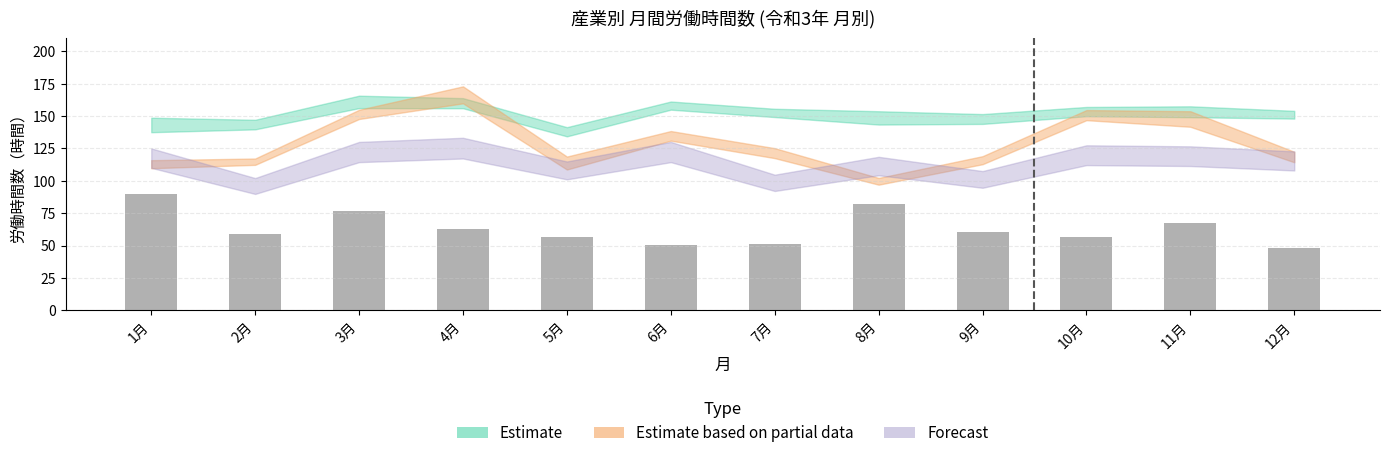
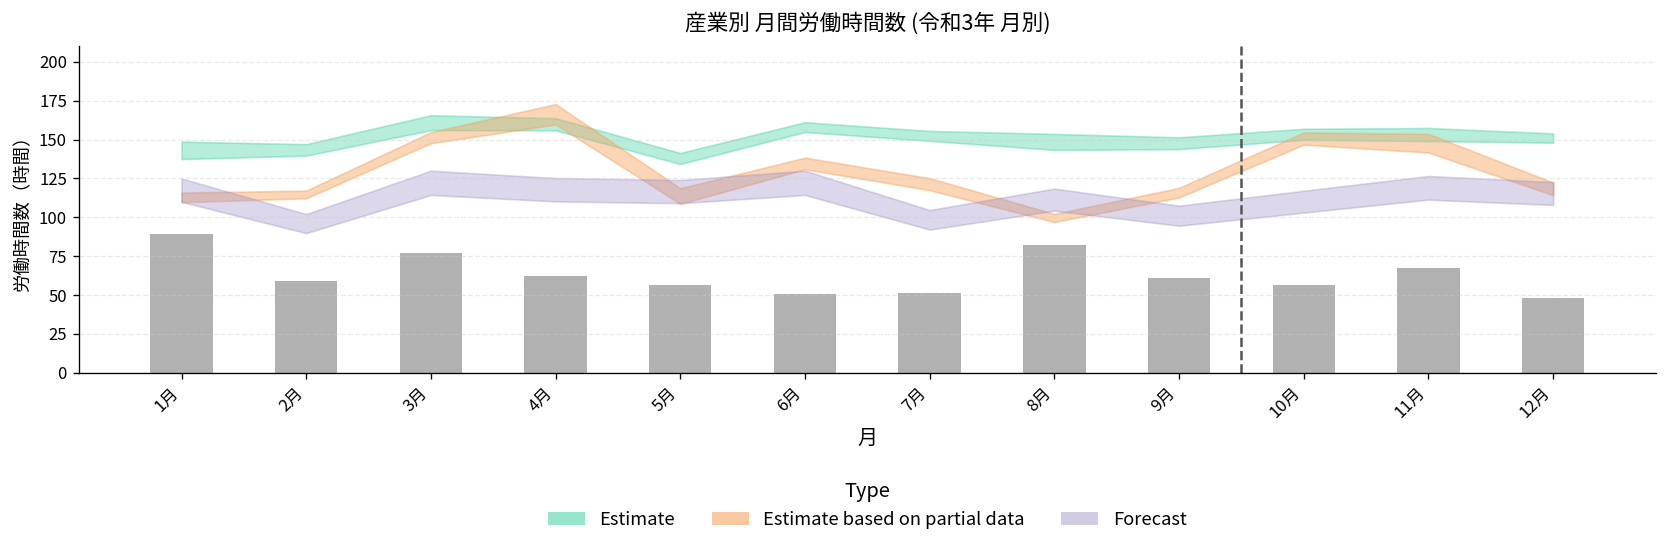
Forecast, 4月: 133 -> 125
Forecast, 5月: 115 -> 124
Forecast, 10月: 127 -> 117
